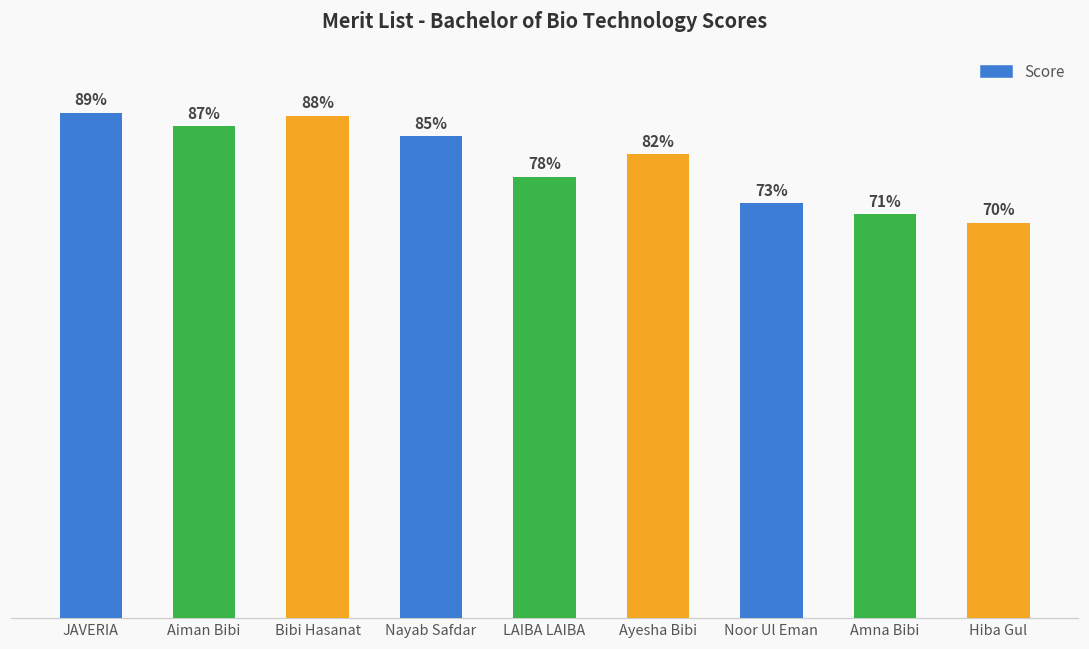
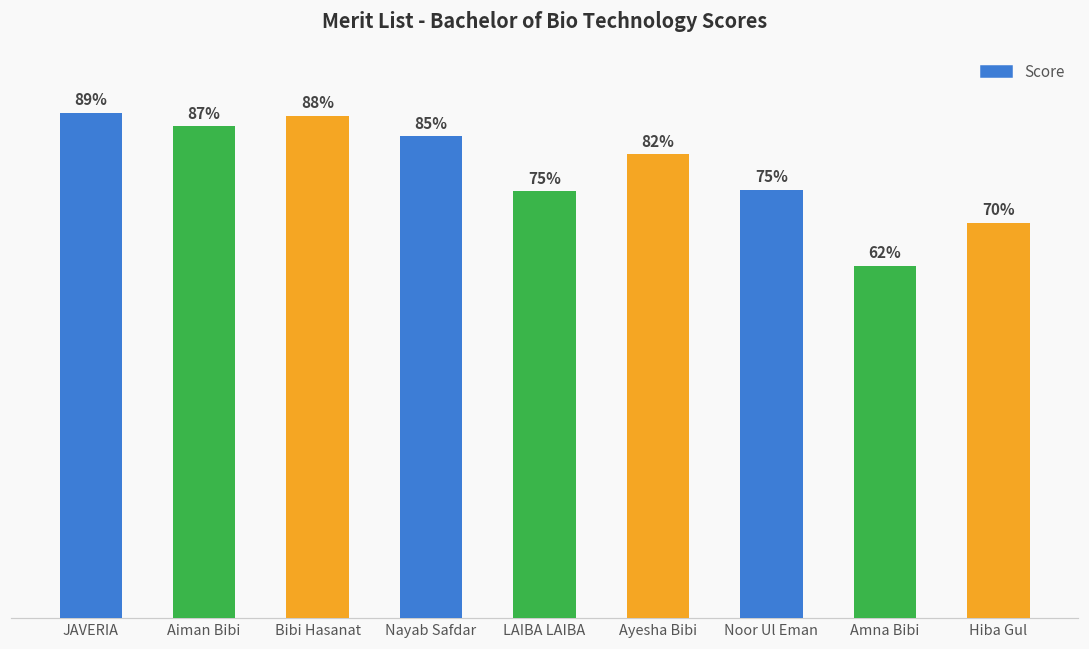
LAIBA LAIBA: 78% -> 75%
Noor Ul Eman: 73% -> 75%
Amna Bibi: 71% -> 62%
